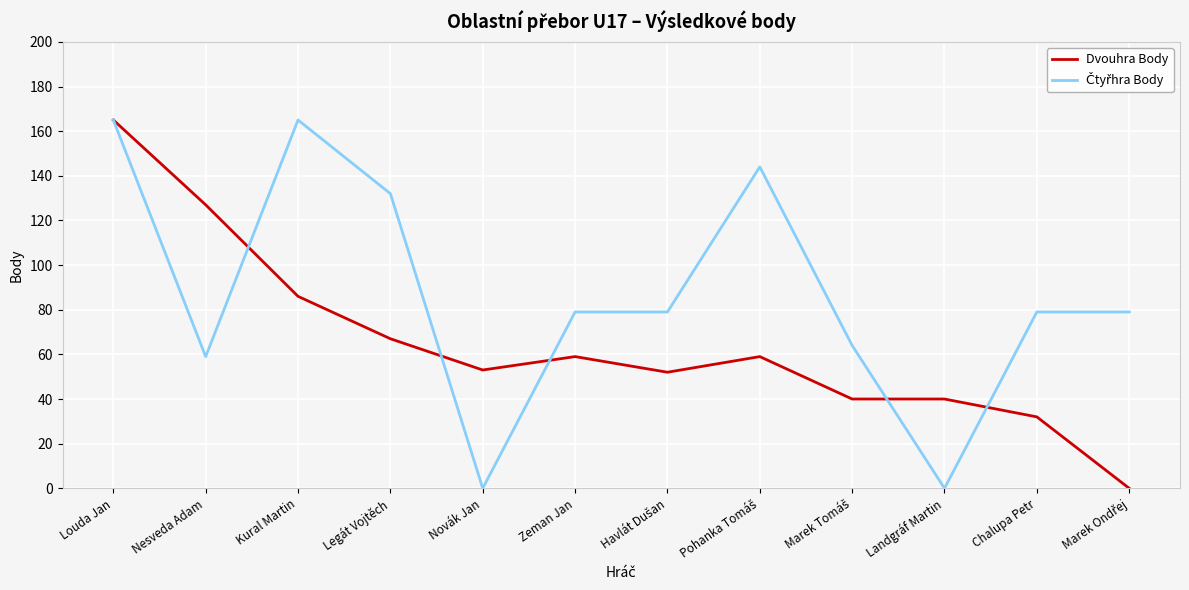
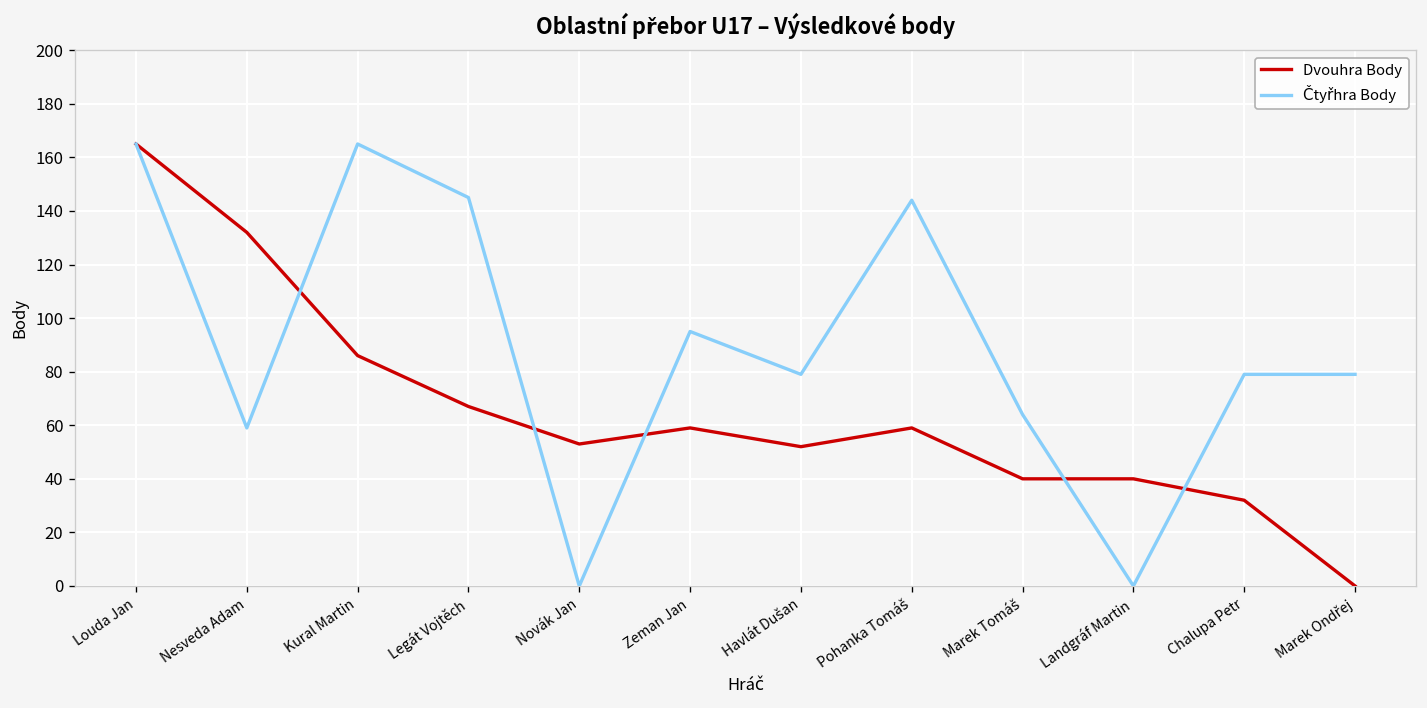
Dvouhra Body, Nesveda Adam: 127 -> 132
Čtyřhra Body, Legát Vojtěch: 132 -> 145
Čtyřhra Body, Zeman Jan: 79 -> 95
